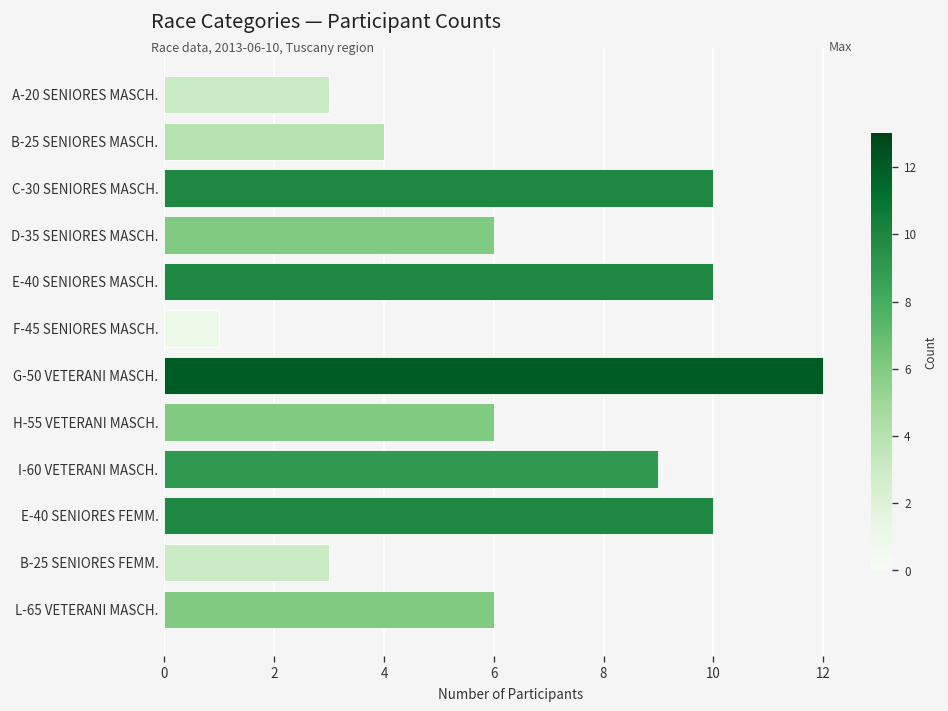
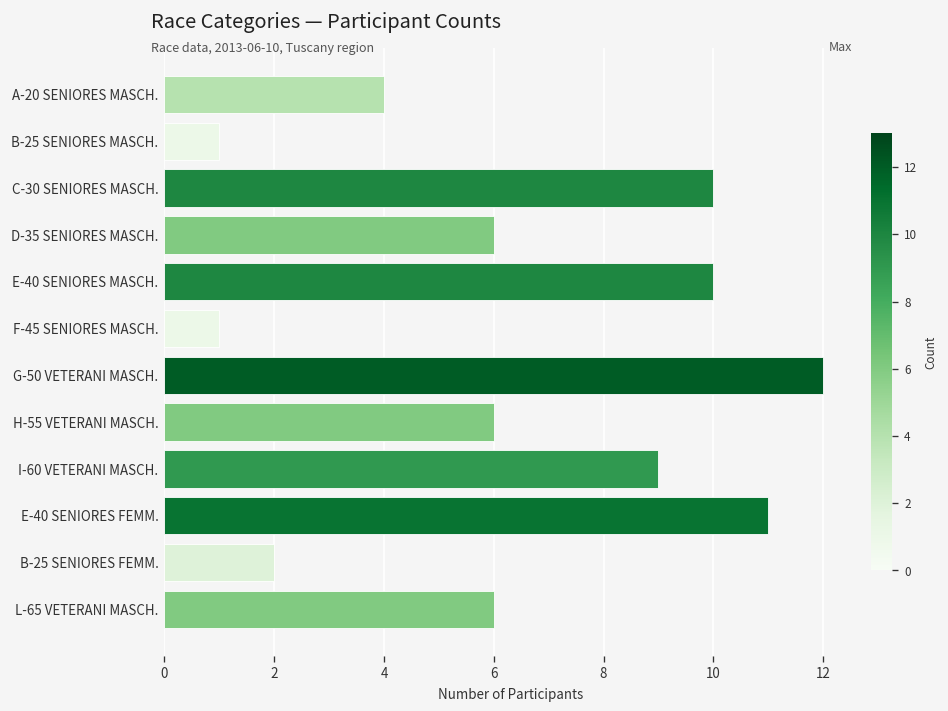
A-20 SENIORES MASCH.: 3 -> 4
B-25 SENIORES MASCH.: 4 -> 1
E-40 SENIORES FEMM.: 10 -> 11
B-25 SENIORES FEMM.: 3 -> 2
